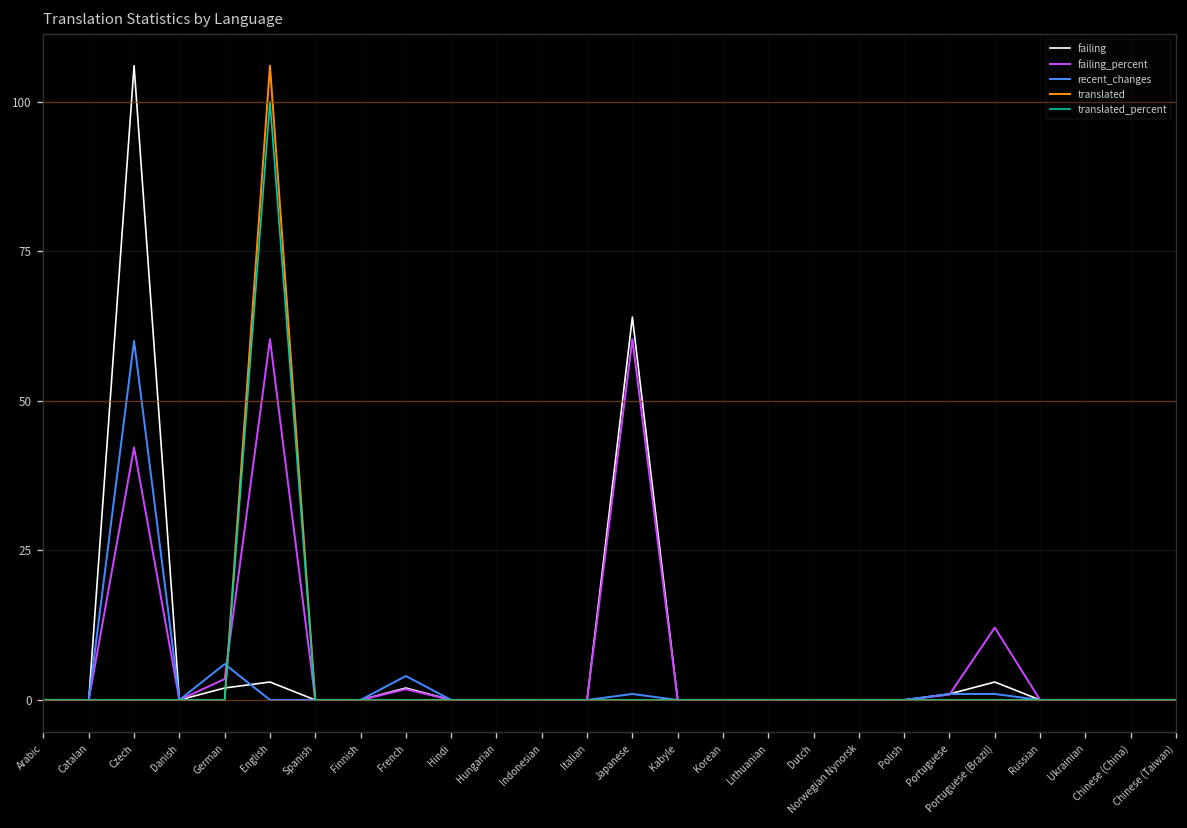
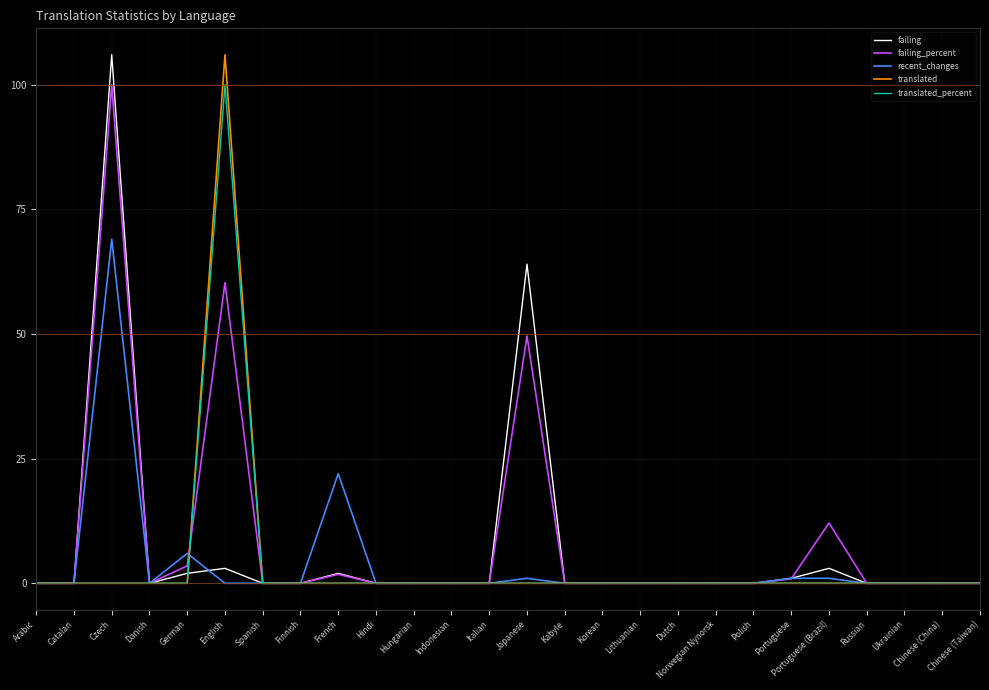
failing_percent, Czech: 42 -> 100
recent_changes, Czech: 60 -> 69
recent_changes, French: 4 -> 22
failing_percent, Japanese: 60 -> 50
